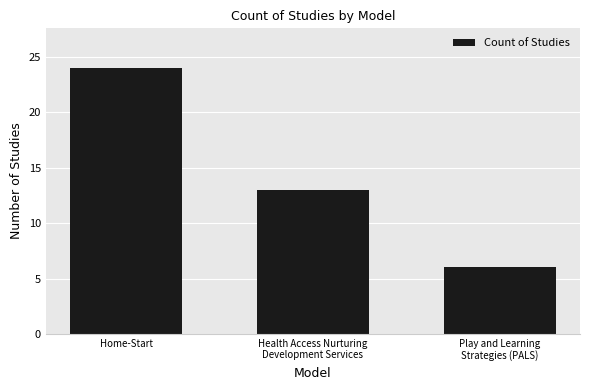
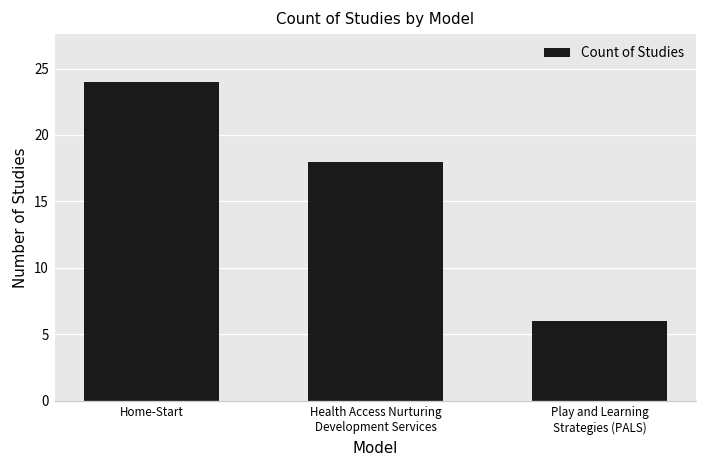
Health Access Nurturing Development Services: 13 -> 18
